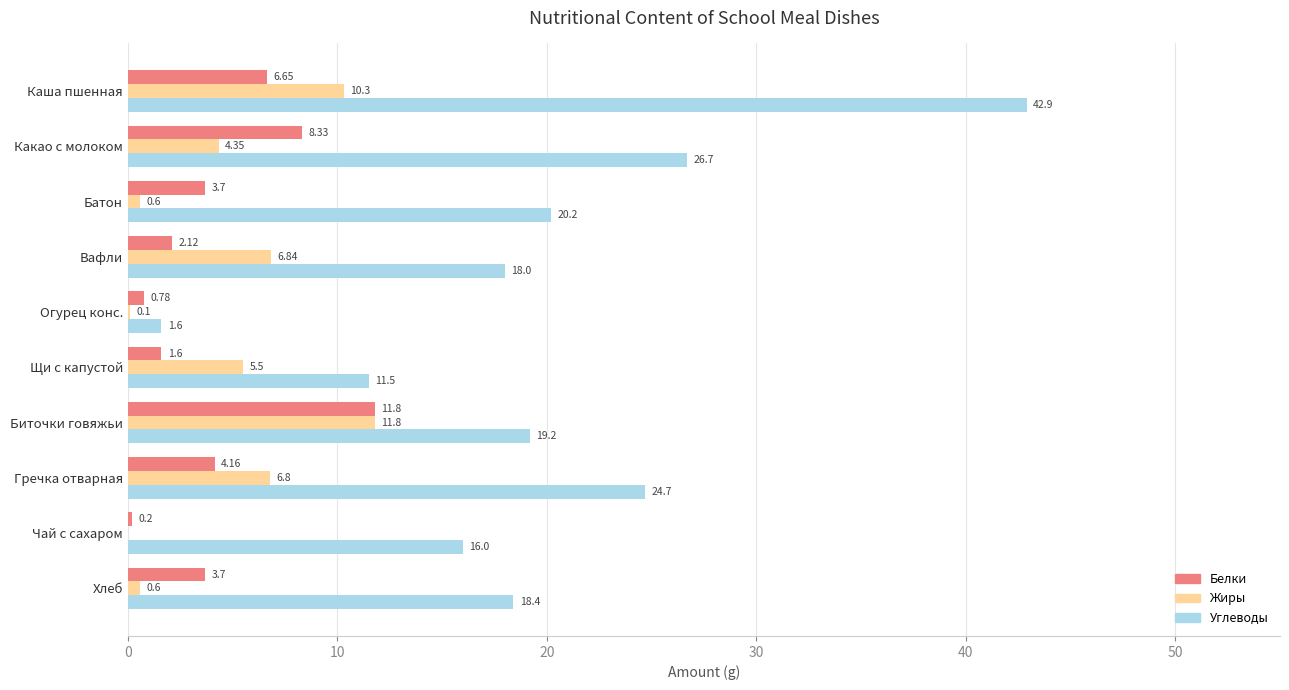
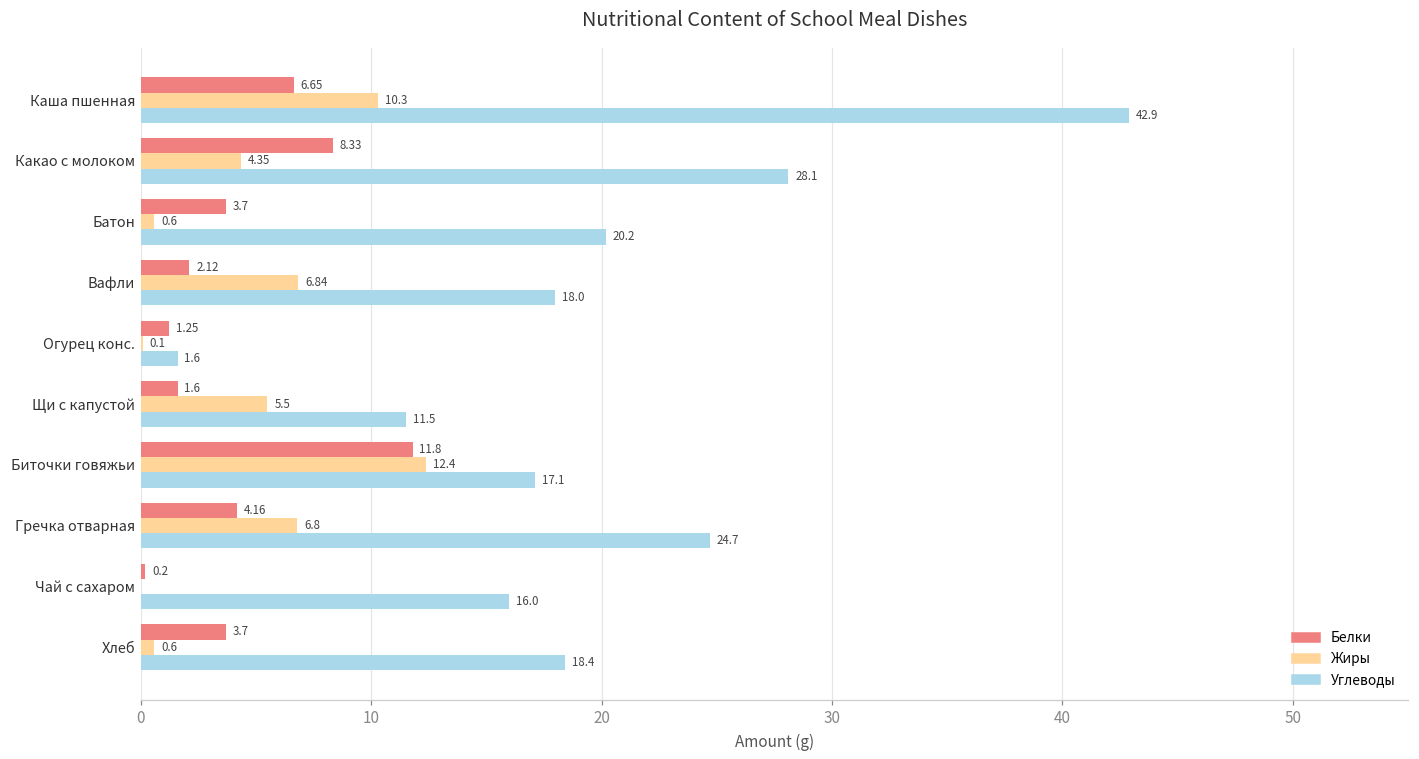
Углеводы, Какао с молоком: 26.7 -> 28.1
Белки, Огурец конс.: 0.78 -> 1.25
Жиры, Биточки говяжьи: 11.8 -> 12.4
Углеводы, Биточки говяжьи: 19.2 -> 17.1
